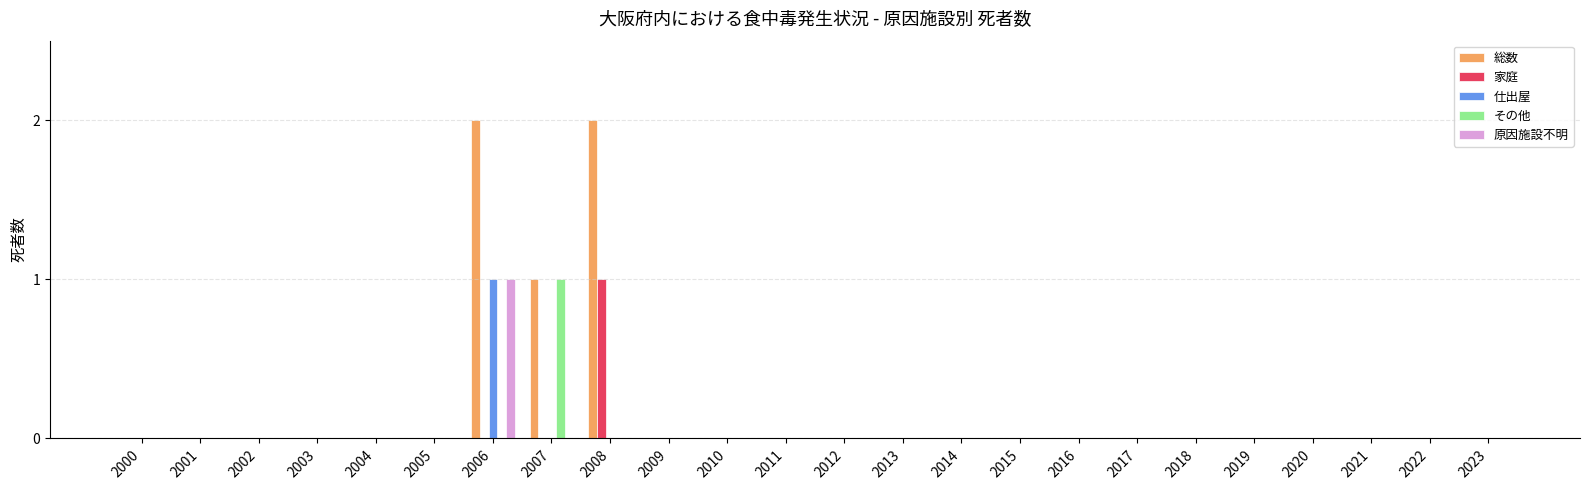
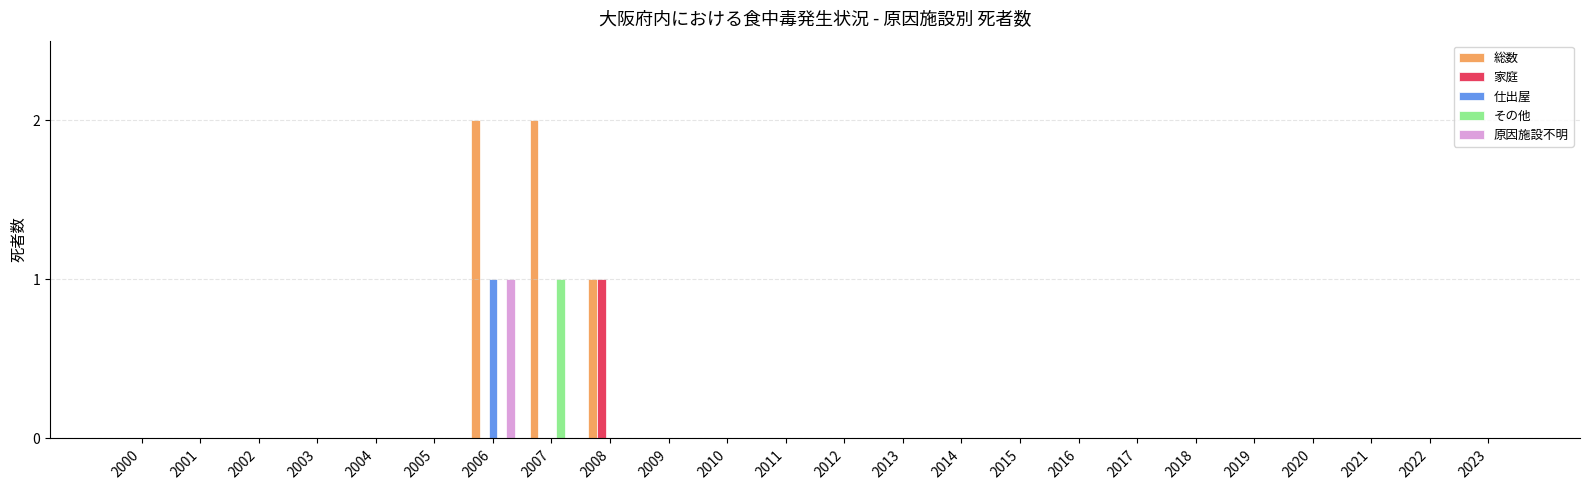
総数, 2007: 1 -> 2
総数, 2008: 2 -> 1
